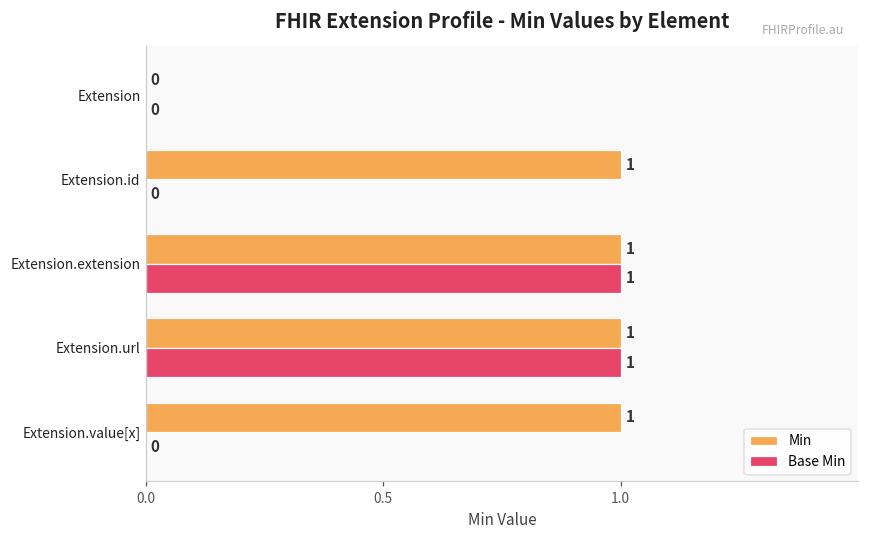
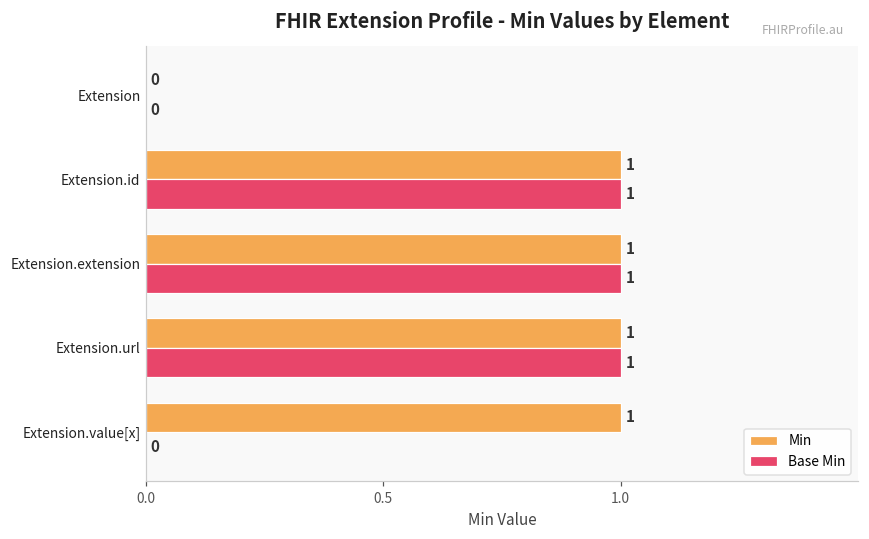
Base Min, Extension.id: 0 -> 1
